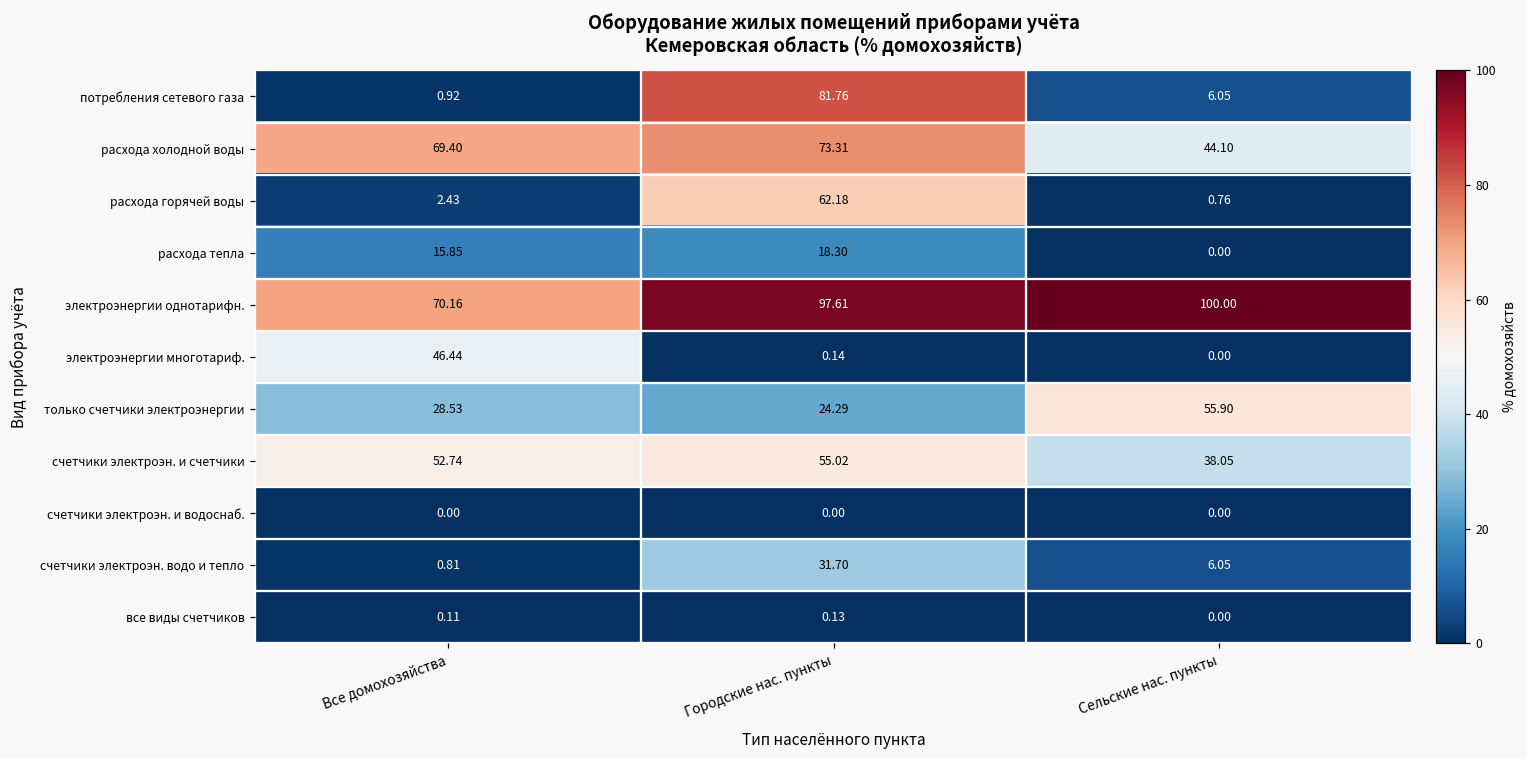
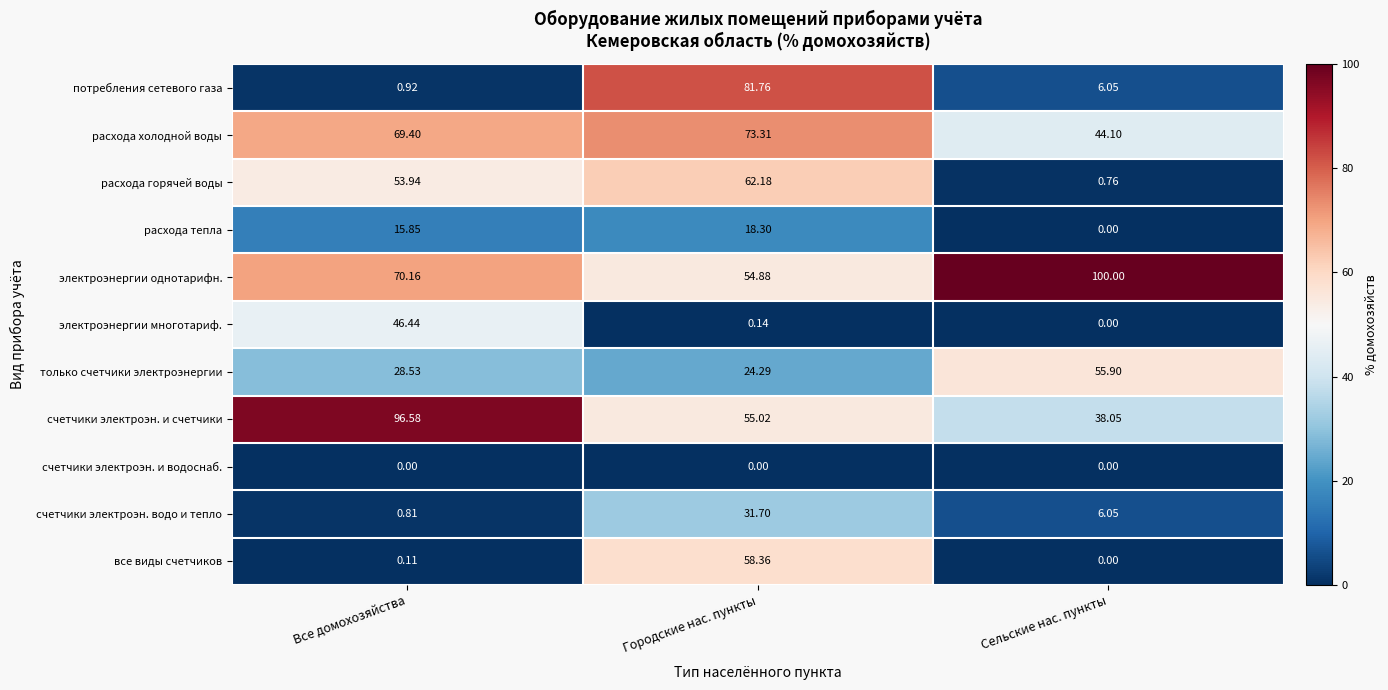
расхода горячей воды, Все домохозяйства: 2.43 -> 53.94
электроэнергии однотарифн., Городские нас. пункты: 97.61 -> 54.88
счетчики электроэн. и счетчики, Все домохозяйства: 52.74 -> 96.58
все виды счетчиков, Городские нас. пункты: 0.13 -> 58.36
